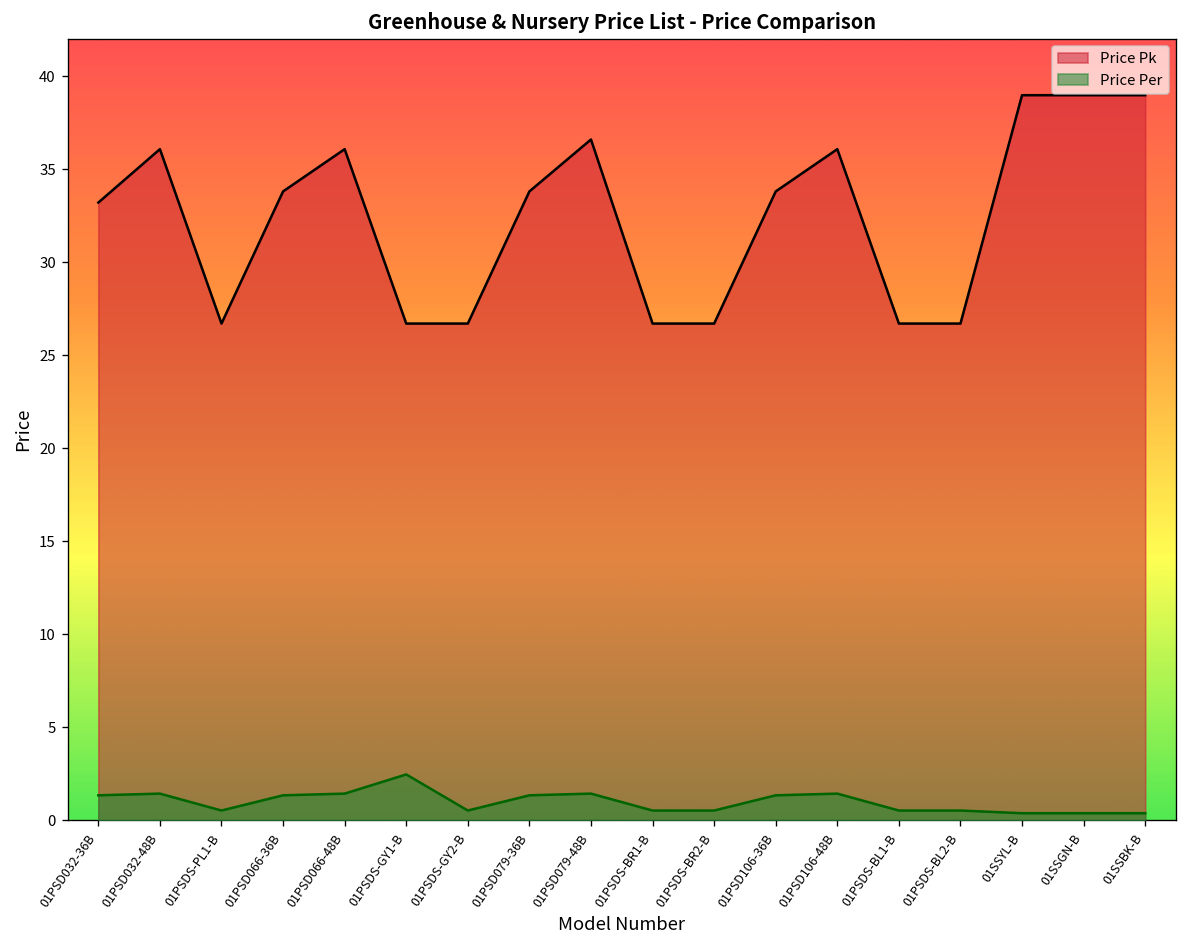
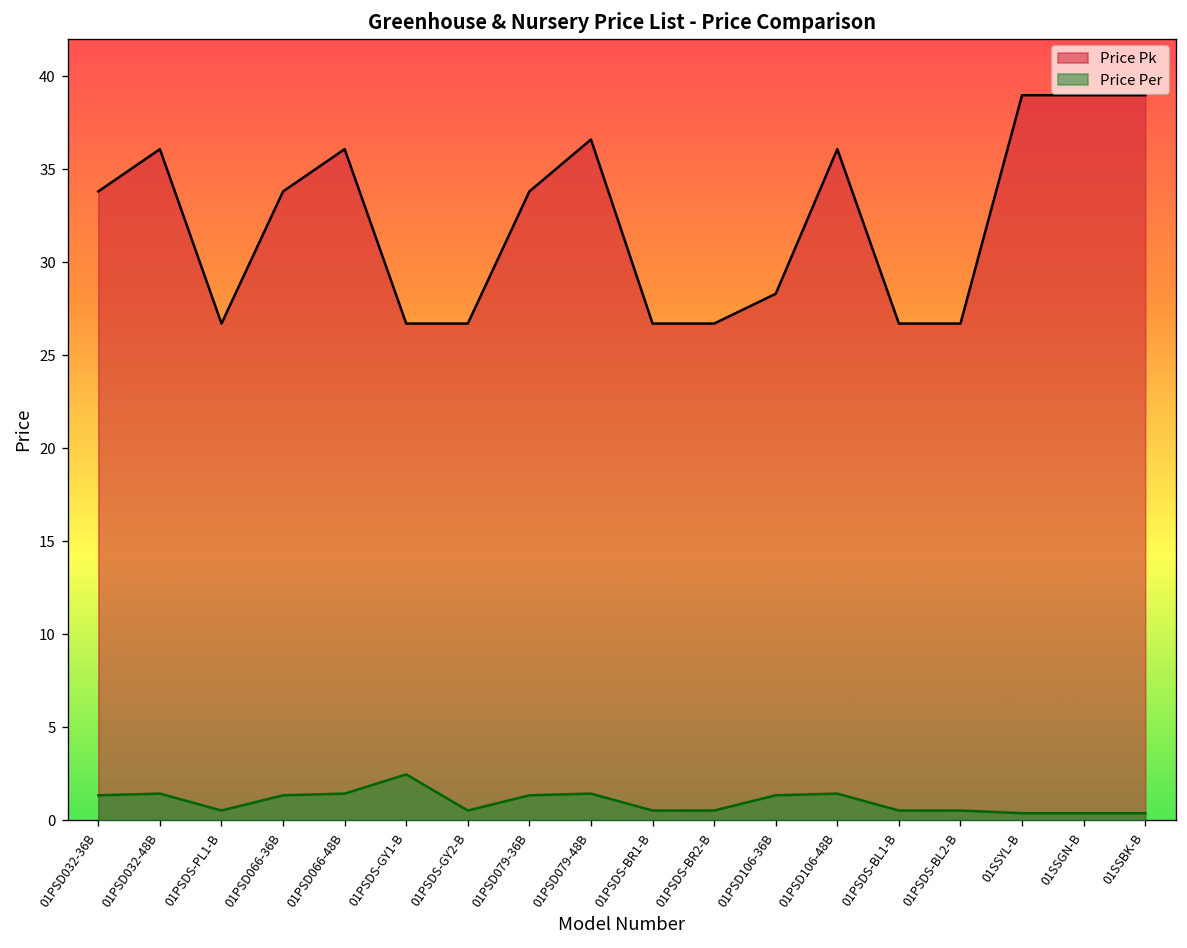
Price Pk, 01PSD032-36B: 33.2 -> 33.8
Price Pk, 01PSD106-36B: 33.8 -> 28.3
